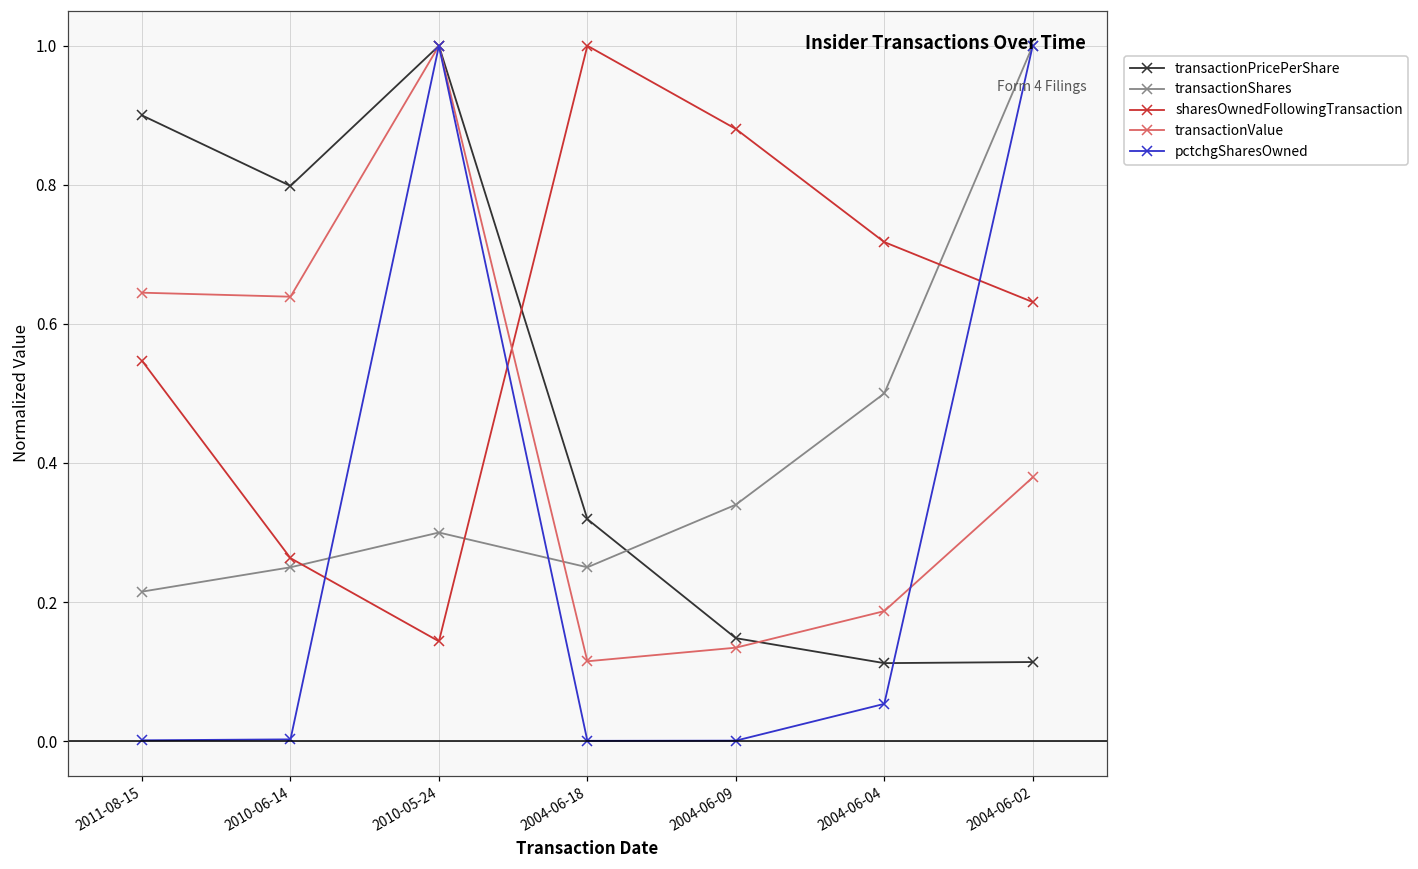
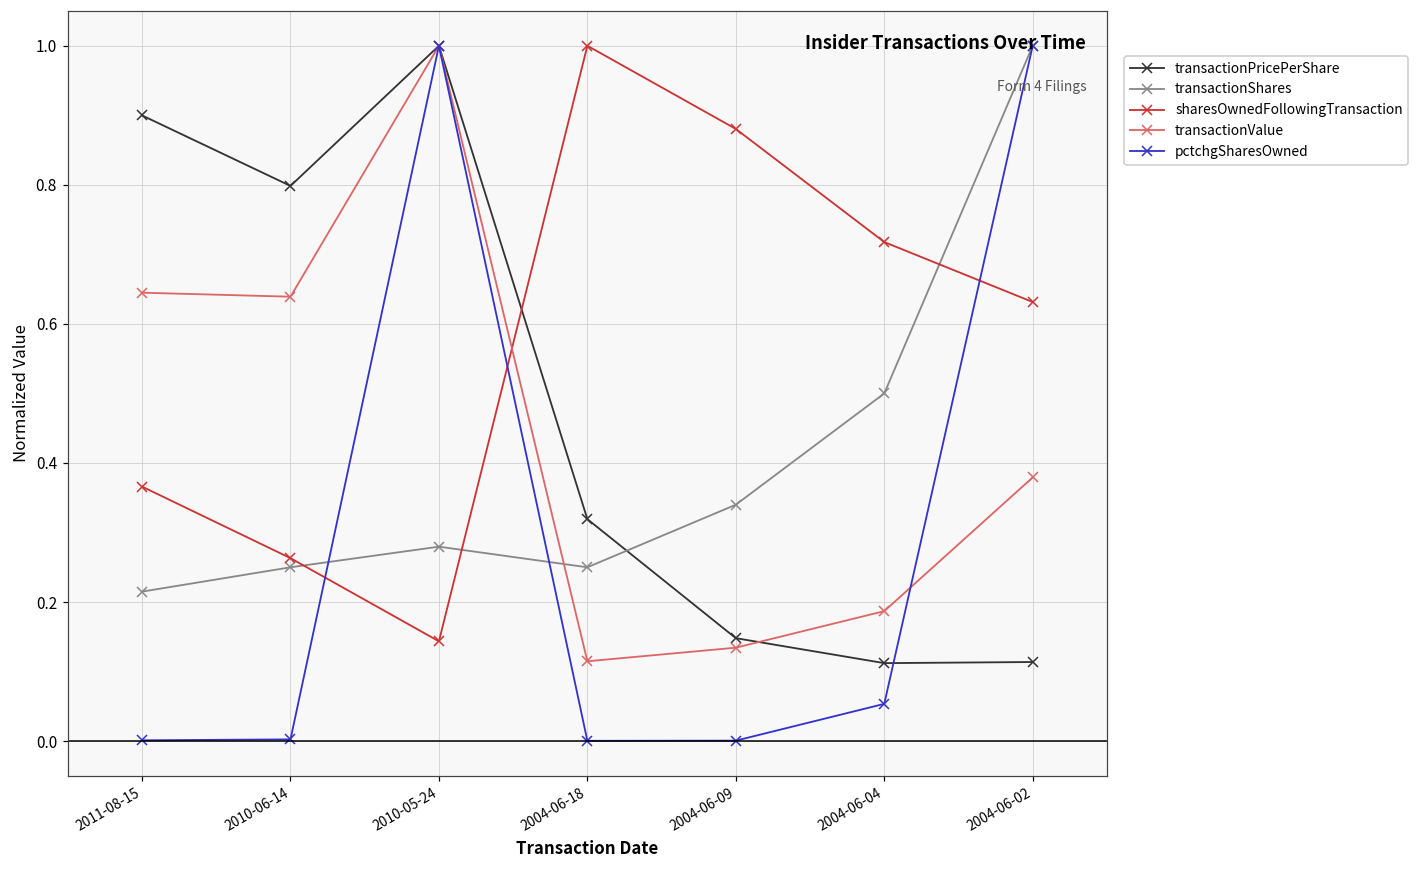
sharesOwnedFollowingTransaction, 2011-08-15: 0.55 -> 0.37
transactionShares, 2010-05-24: 0.30 -> 0.28
